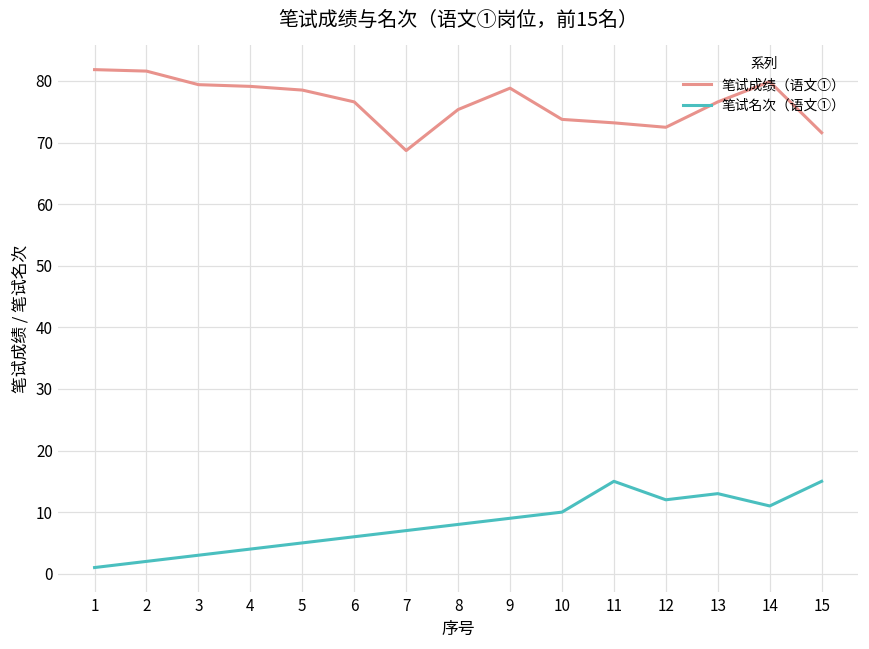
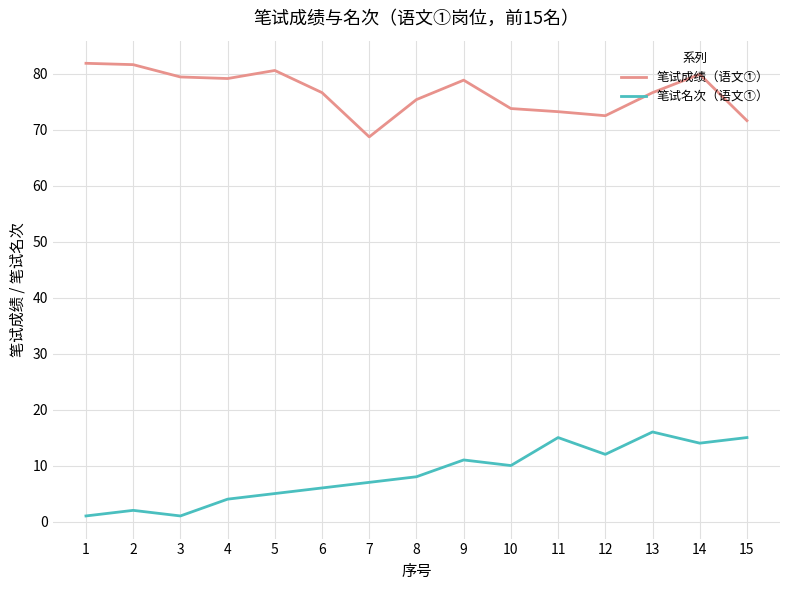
笔试名次（语文①）, 3: 3 -> 1
笔试成绩（语文①）, 5: 79 -> 81
笔试名次（语文①）, 9: 9 -> 11
笔试名次（语文①）, 13: 13 -> 16
笔试名次（语文①）, 14: 11 -> 14
